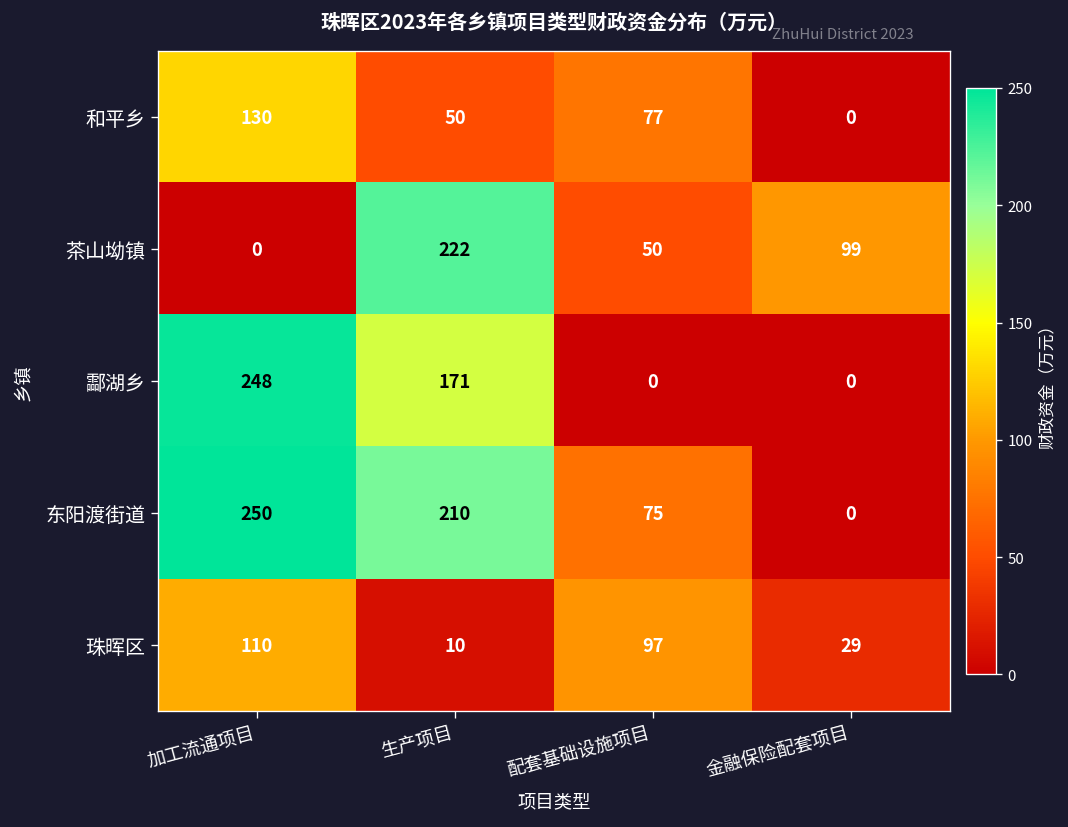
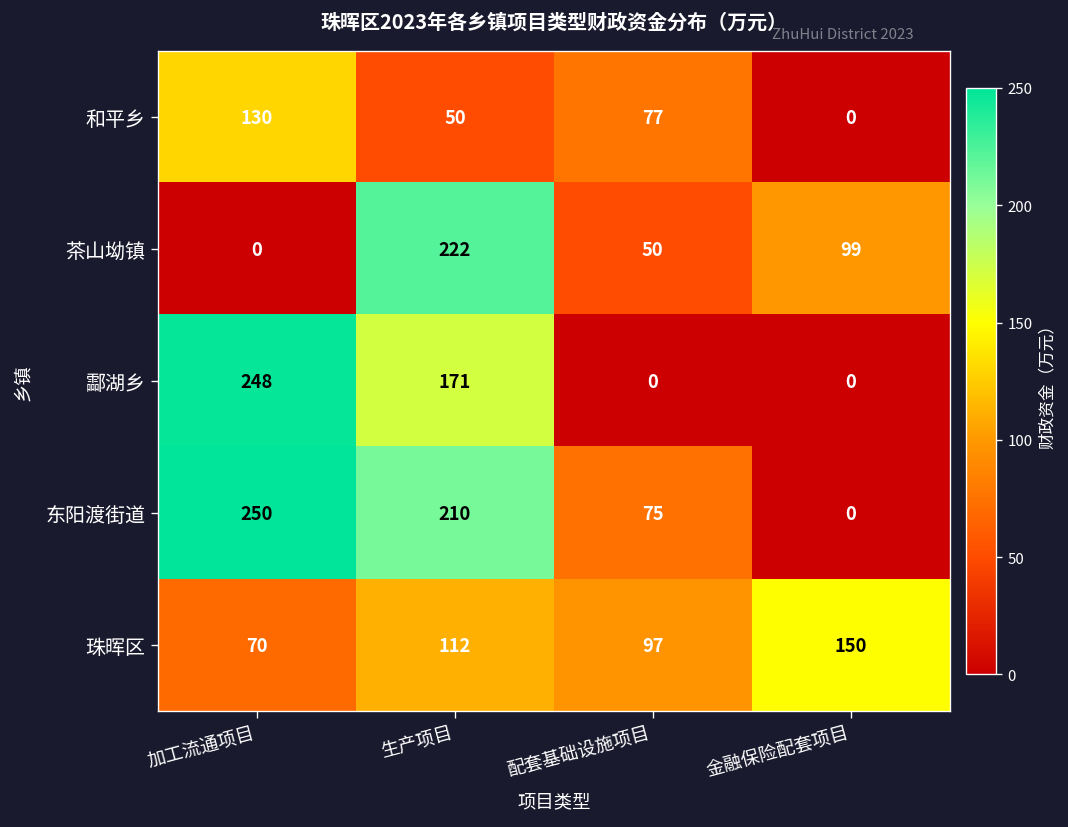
珠晖区, 加工流通项目: 110 -> 70
珠晖区, 生产项目: 10 -> 112
珠晖区, 金融保险配套项目: 29 -> 150
